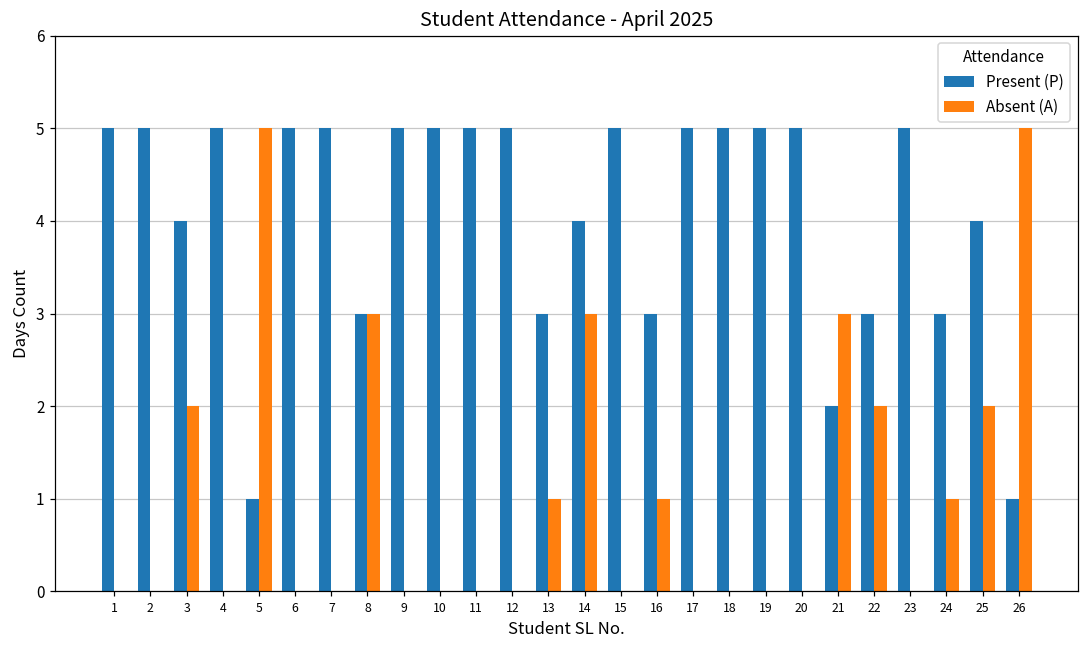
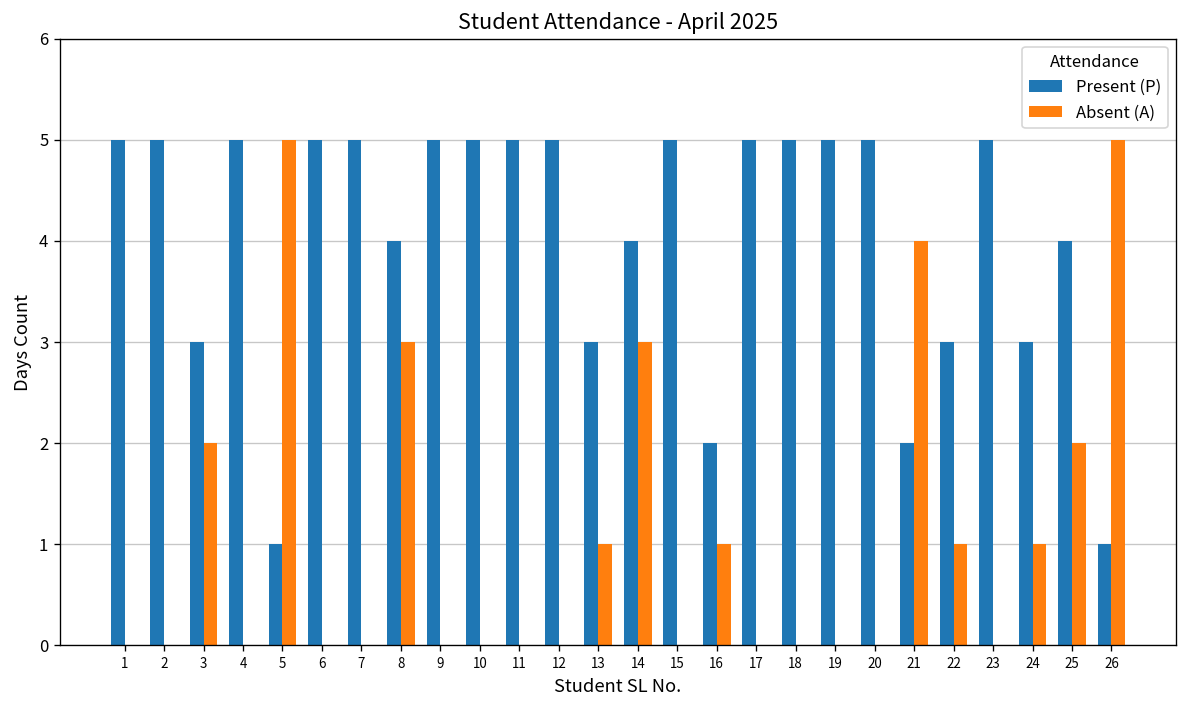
Present (P), 3: 4 -> 3
Present (P), 8: 3.0 -> 4.0
Present (P), 16: 3 -> 2
Absent (A), 21: 3 -> 4
Absent (A), 22: 2.0 -> 1.0
